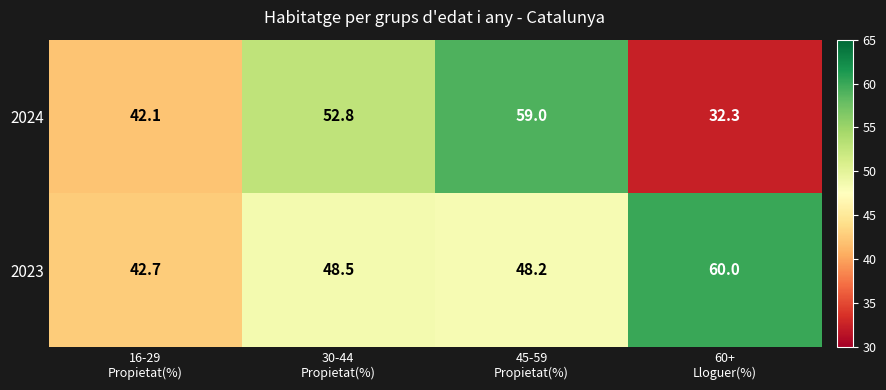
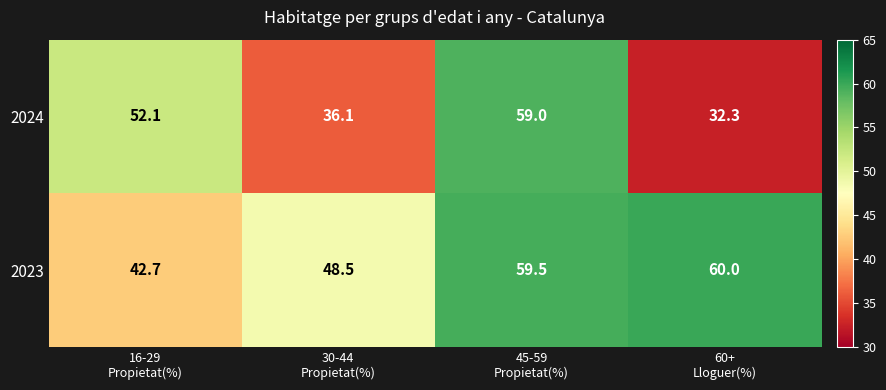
2024, 16-29 Propietat(%): 42.1 -> 52.1
2024, 30-44 Propietat(%): 52.8 -> 36.1
2023, 45-59 Propietat(%): 48.2 -> 59.5
